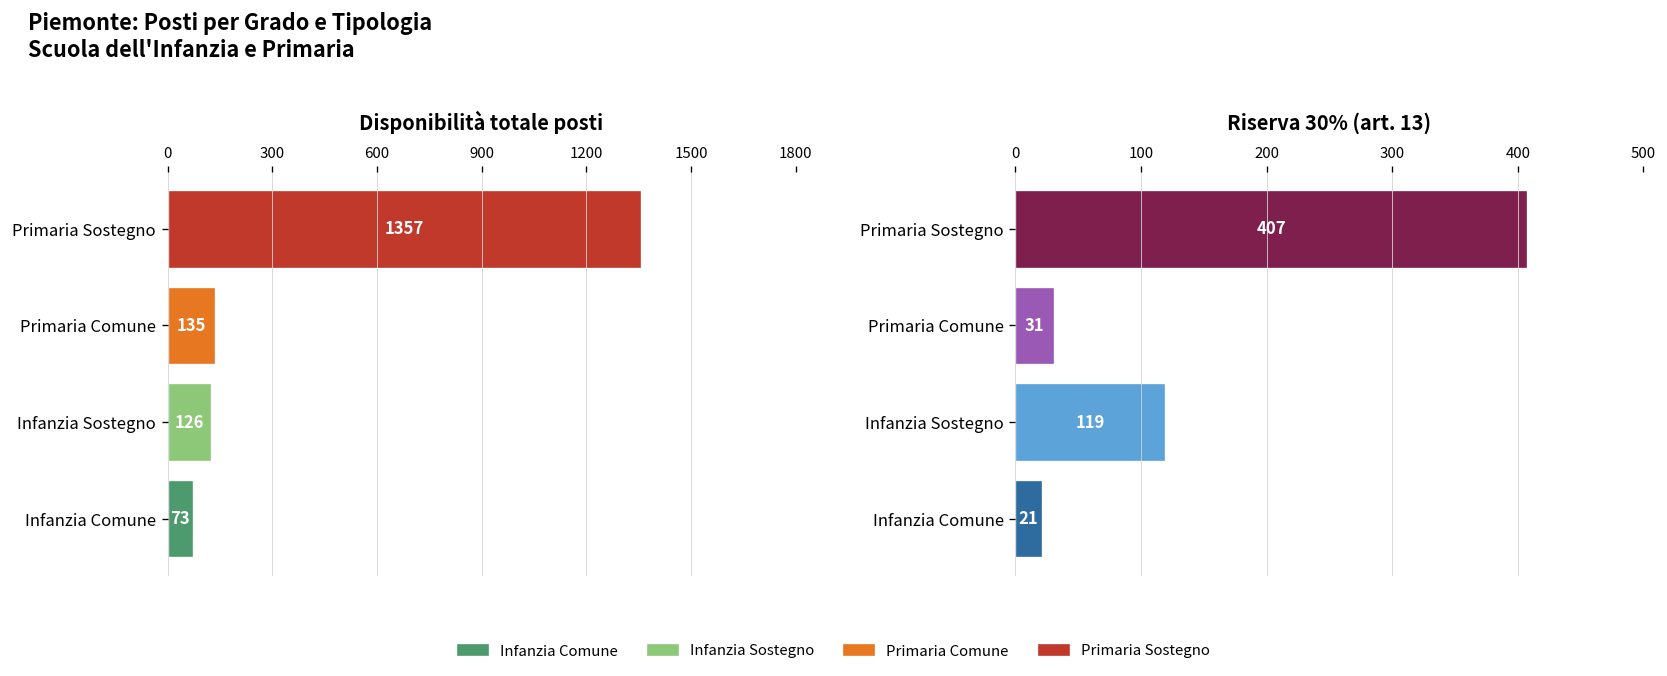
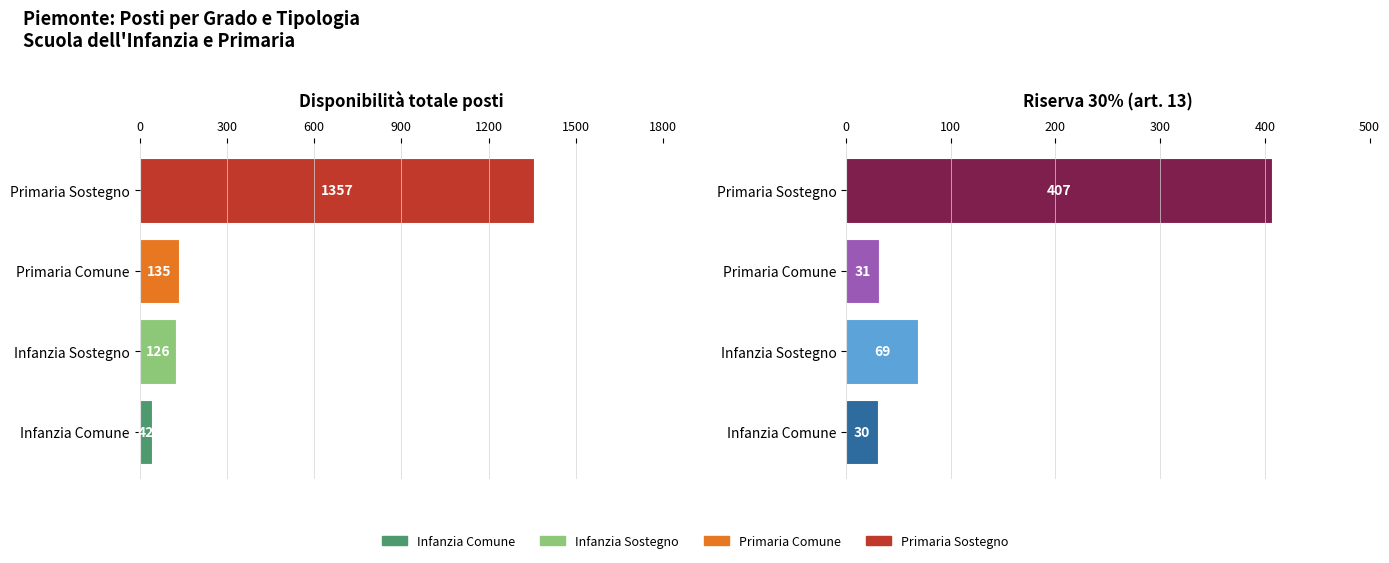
Disponibilità totale posti, Infanzia Comune: 73 -> 42
Riserva 30% (art. 13), Infanzia Sostegno: 119 -> 69
Riserva 30% (art. 13), Infanzia Comune: 21 -> 30
